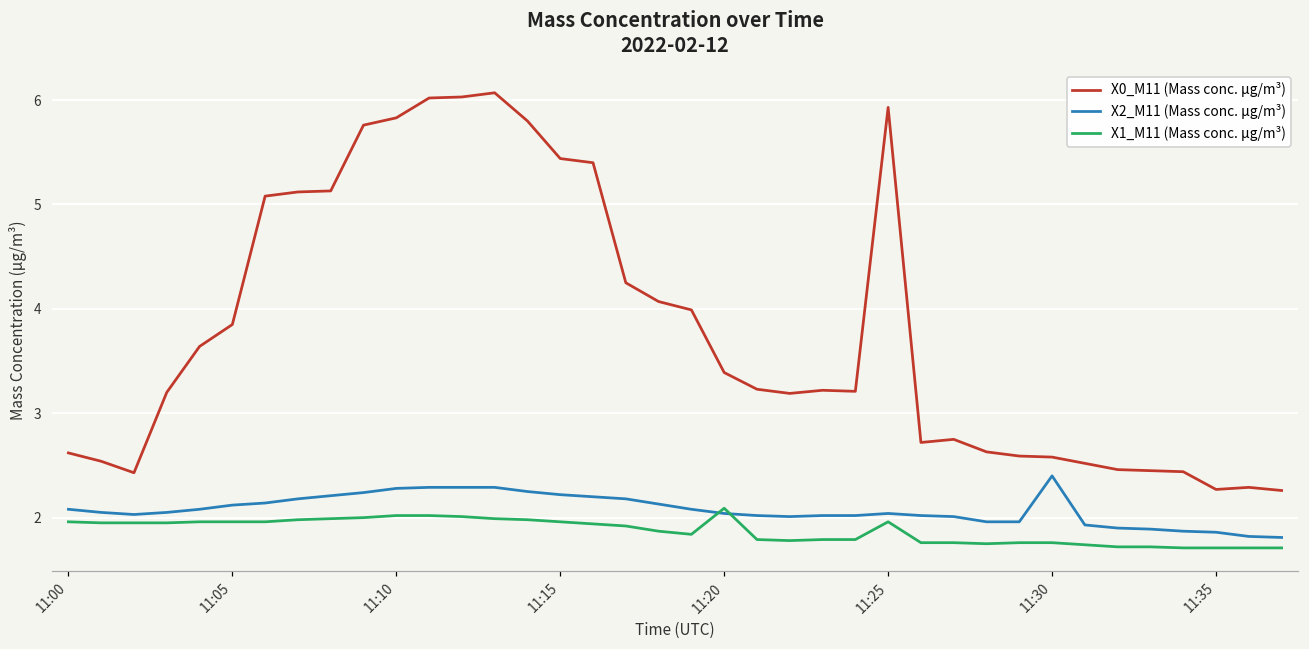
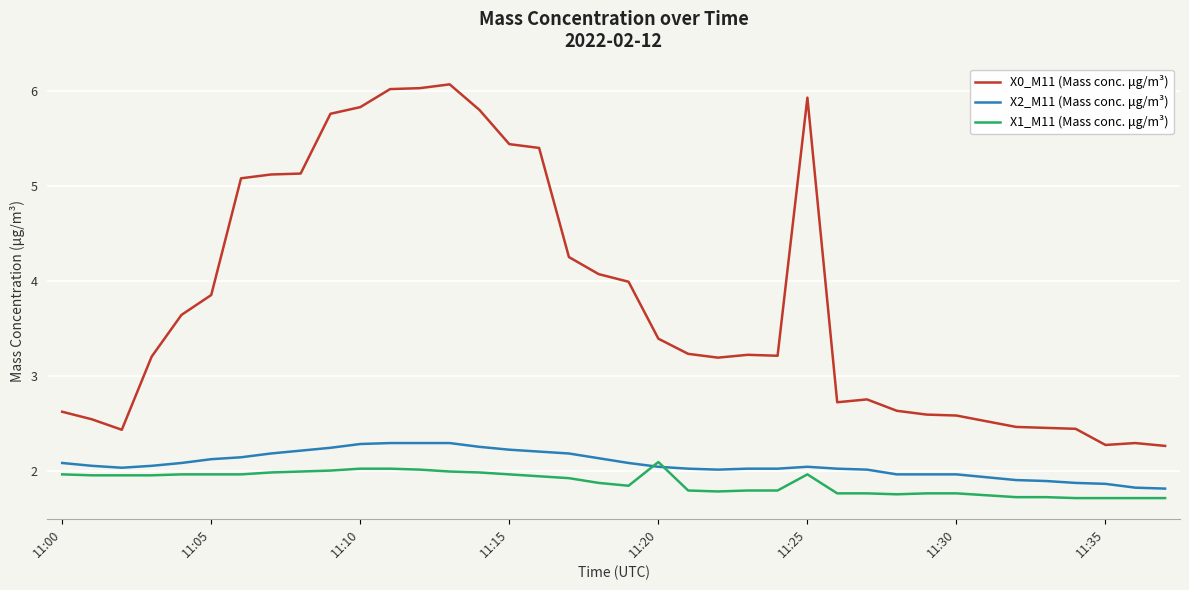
X2_M11 (Mass conc. μg/m³), 11:30: 2.4 -> 2.0
